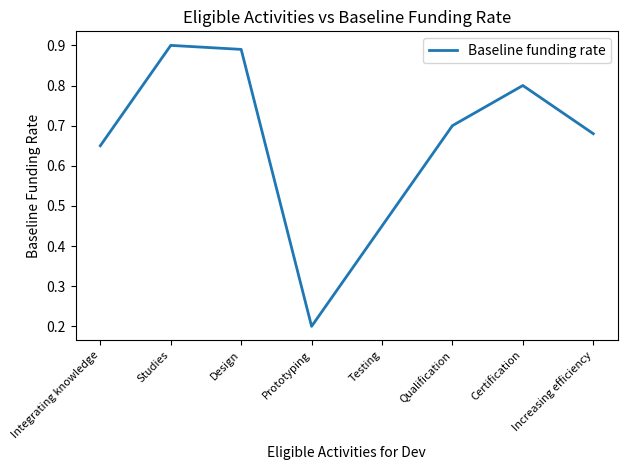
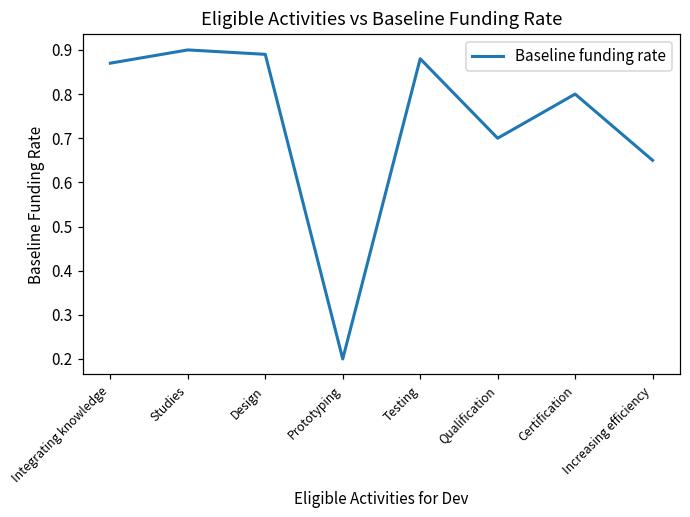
Integrating knowledge: 0.65 -> 0.87
Testing: 0.45 -> 0.88
Increasing efficiency: 0.68 -> 0.65
